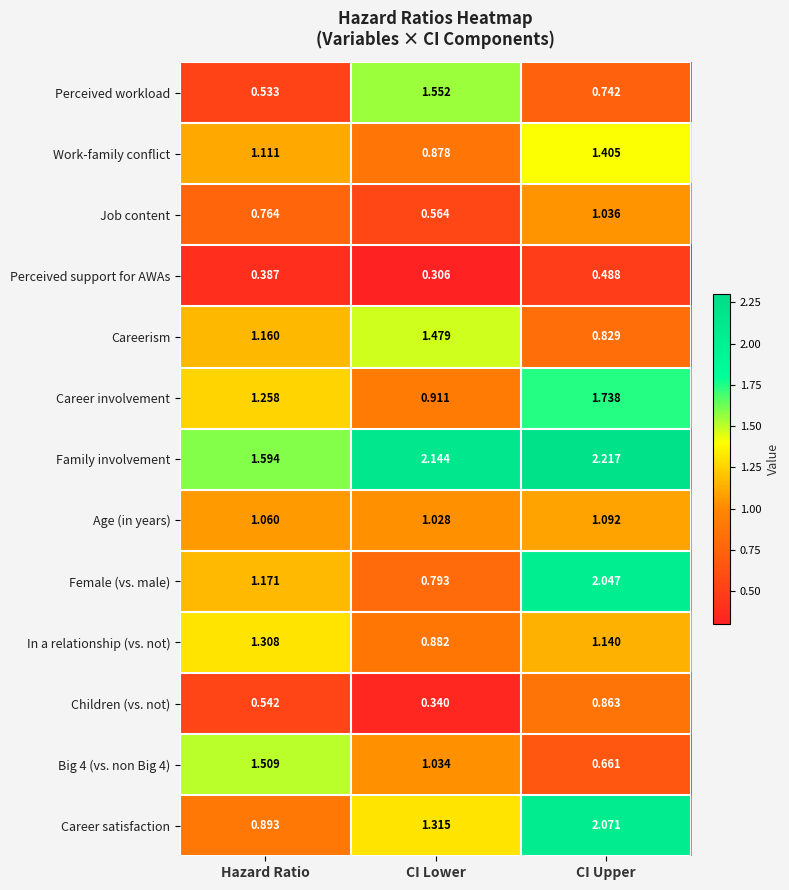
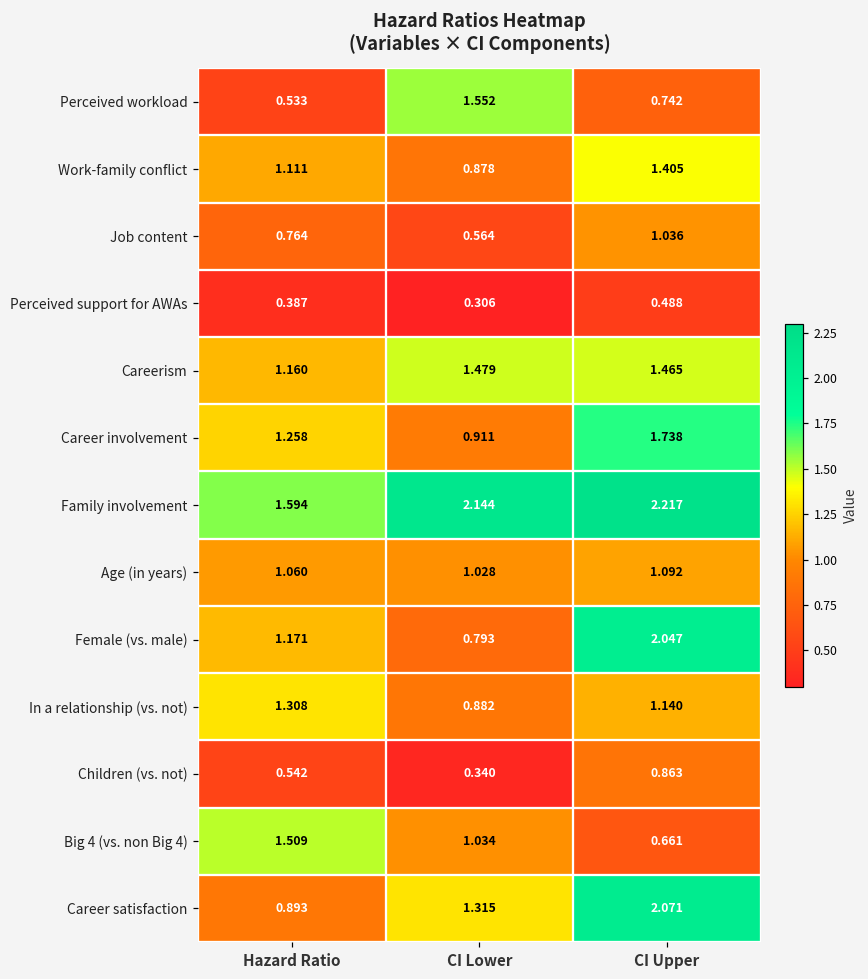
Careerism, CI Upper: 0.829 -> 1.465
